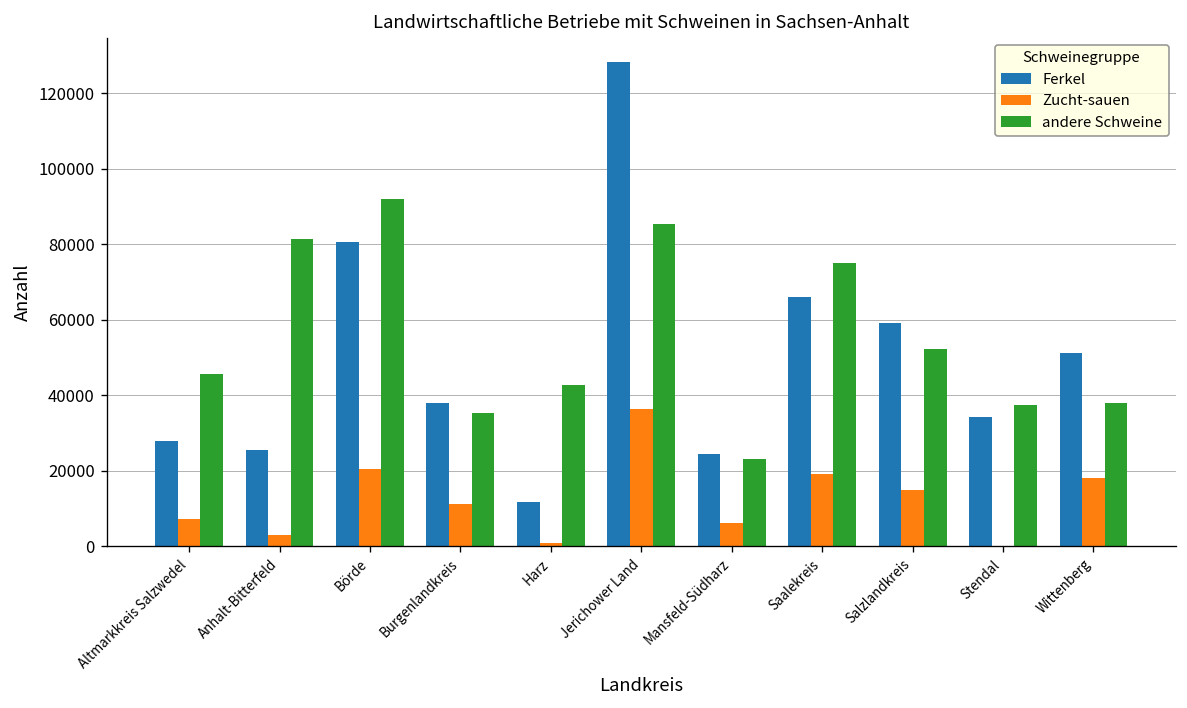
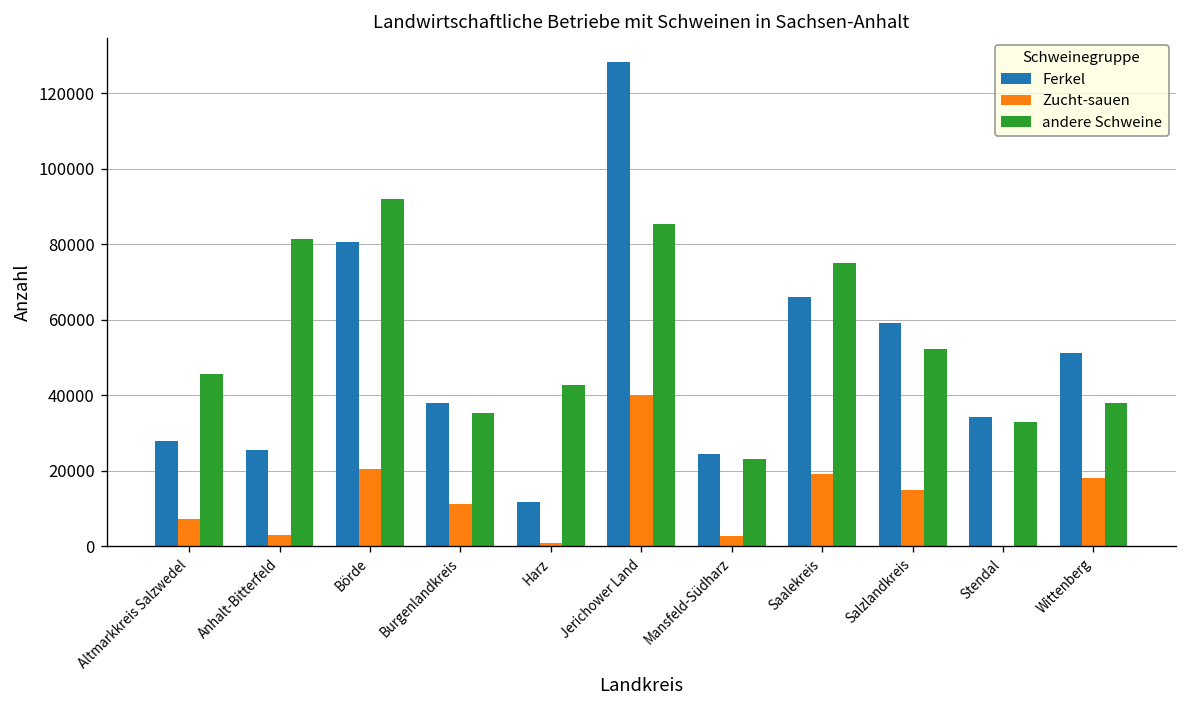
Zucht-sauen, Jerichower Land: 36000 -> 40000
Zucht-sauen, Mansfeld-Südharz: 6000 -> 3000
andere Schweine, Stendal: 37000 -> 33000
